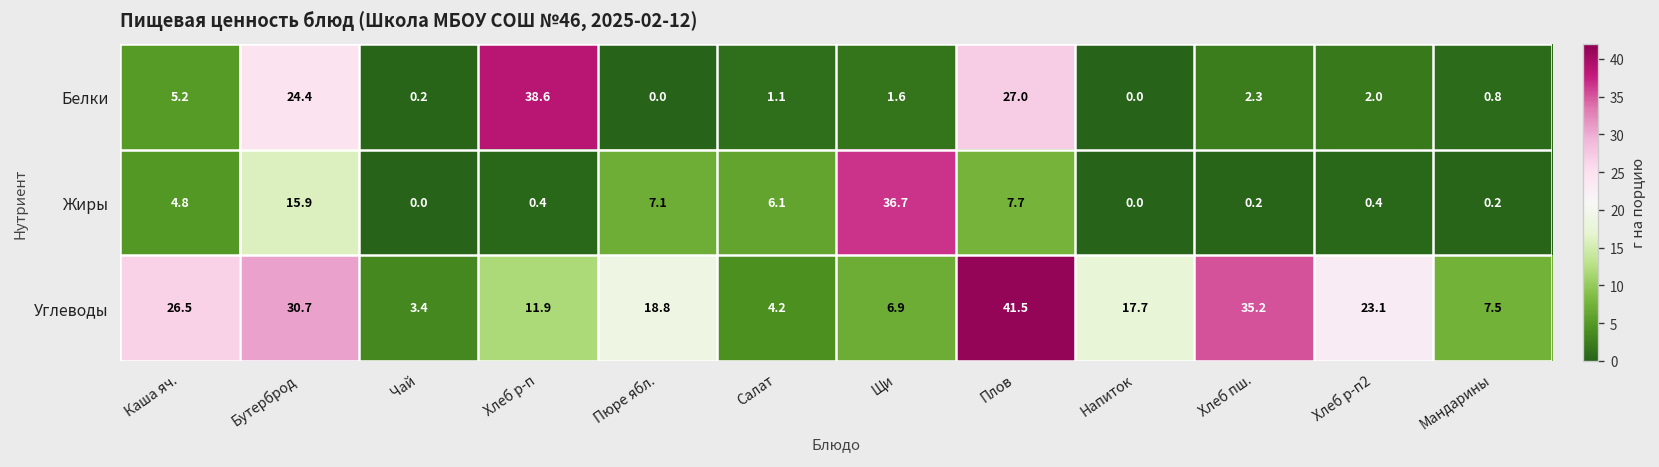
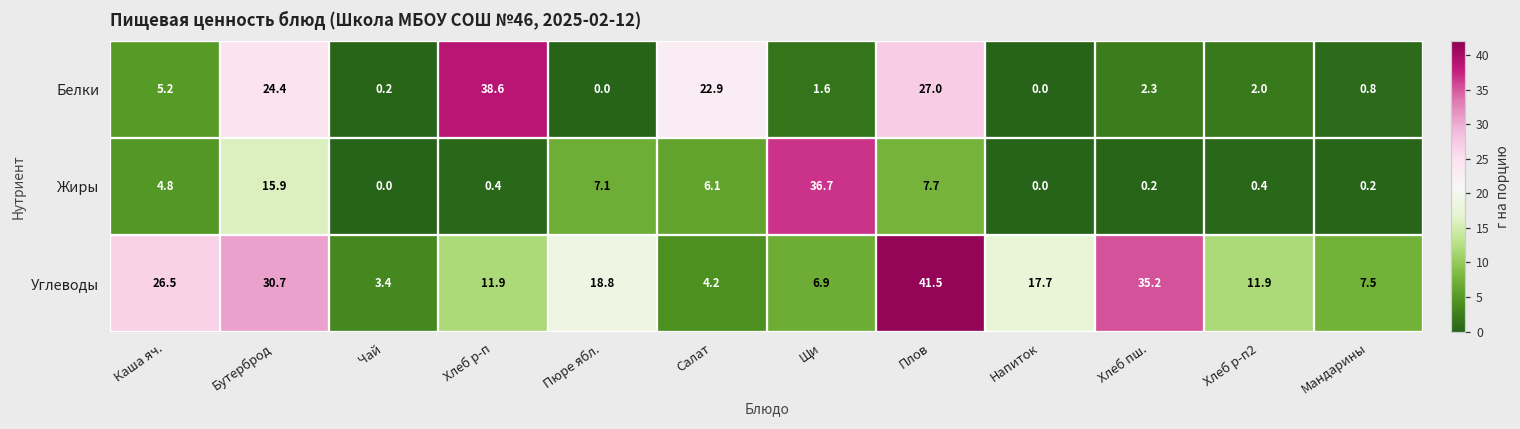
Белки, Салат: 1.1 -> 22.9
Углеводы, Хлеб р-п2: 23.1 -> 11.9
